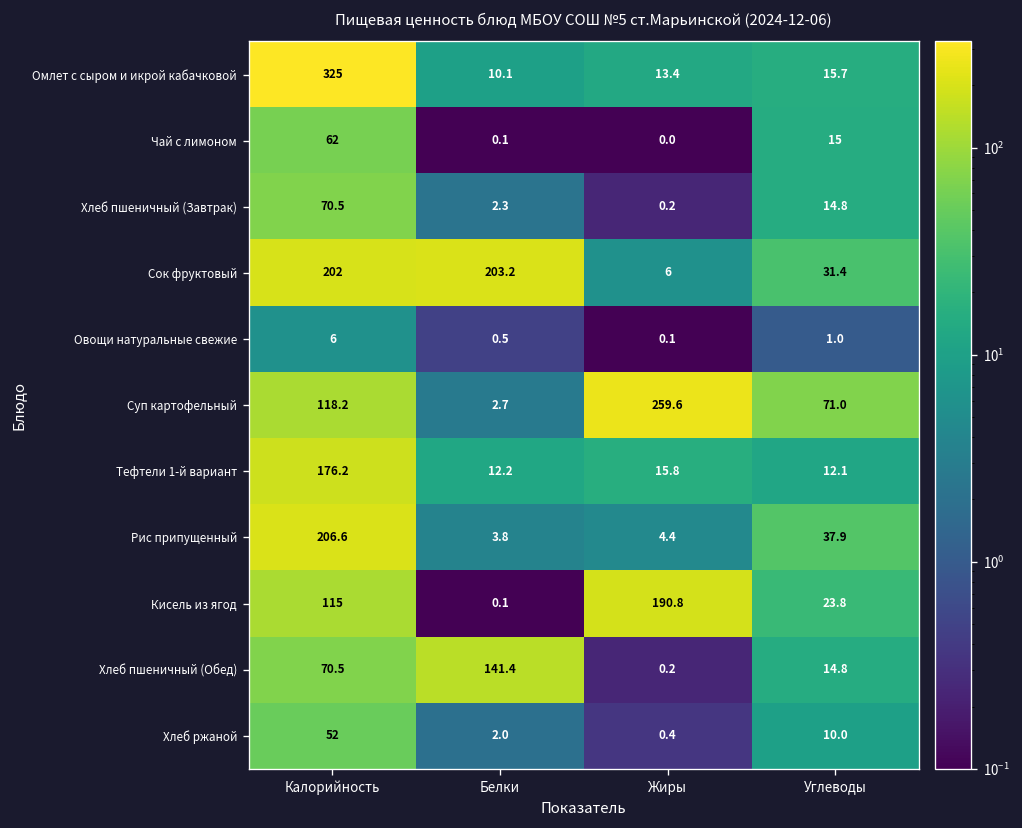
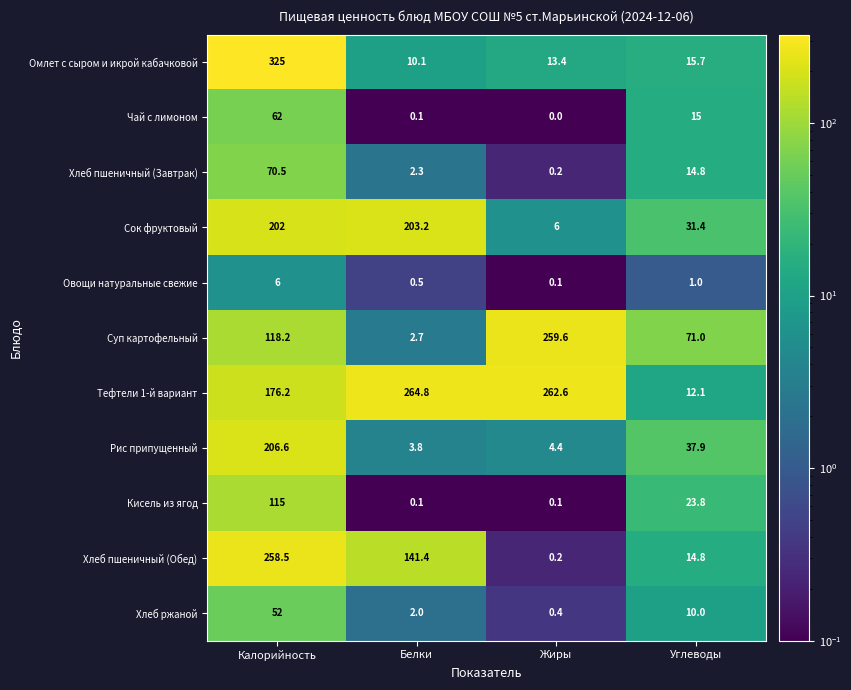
Тефтели 1-й вариант, Белки: 12.2 -> 264.8
Тефтели 1-й вариант, Жиры: 15.8 -> 262.6
Кисель из ягод, Жиры: 190.8 -> 0.1
Хлеб пшеничный (Обед), Калорийность: 70.5 -> 258.5
